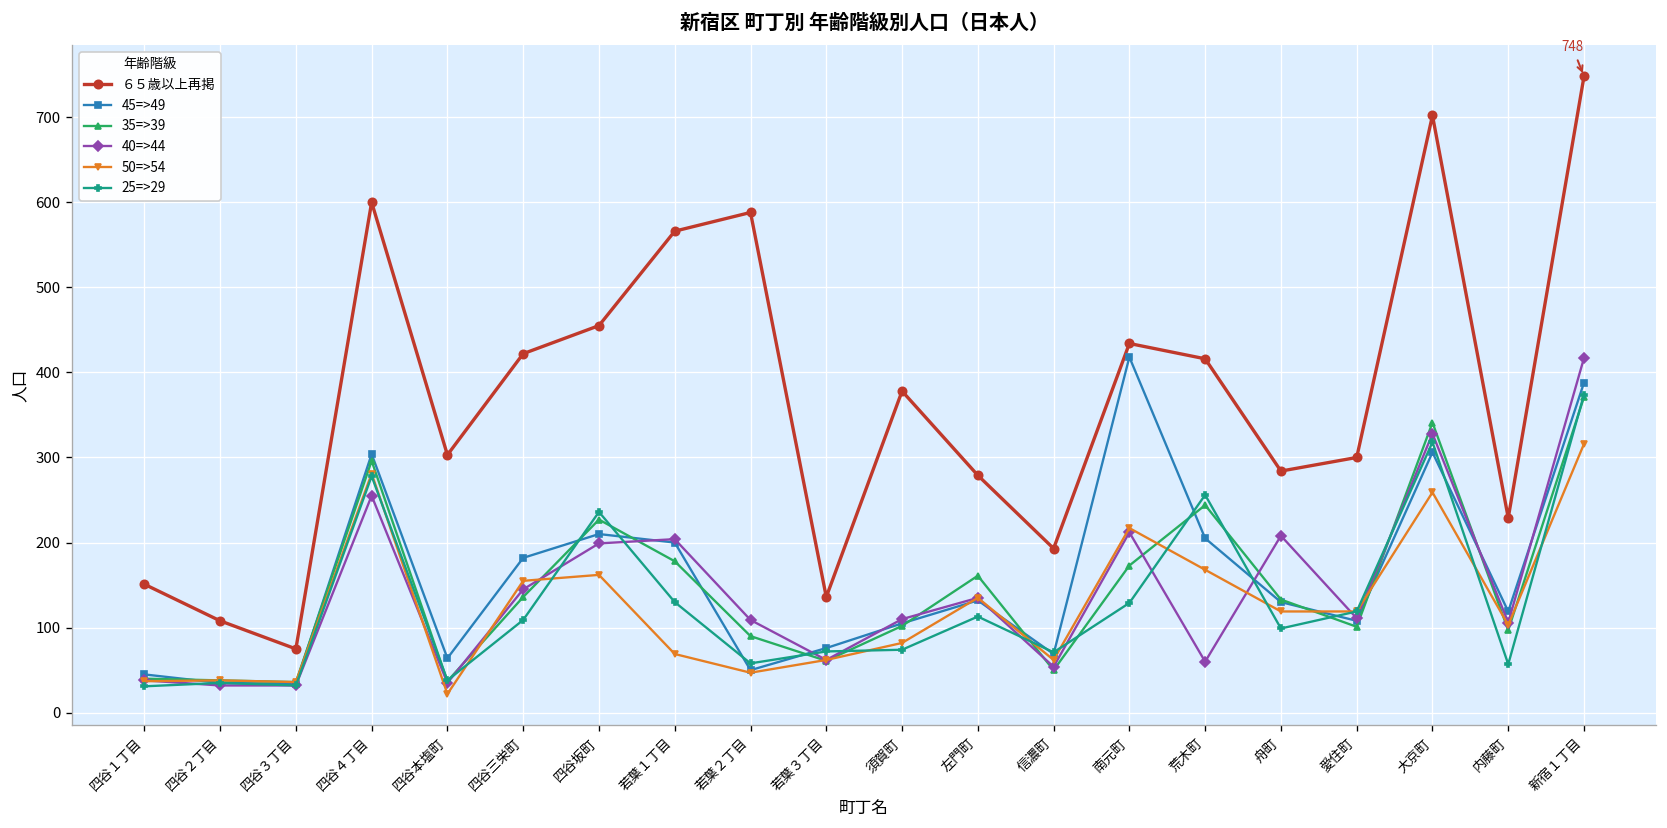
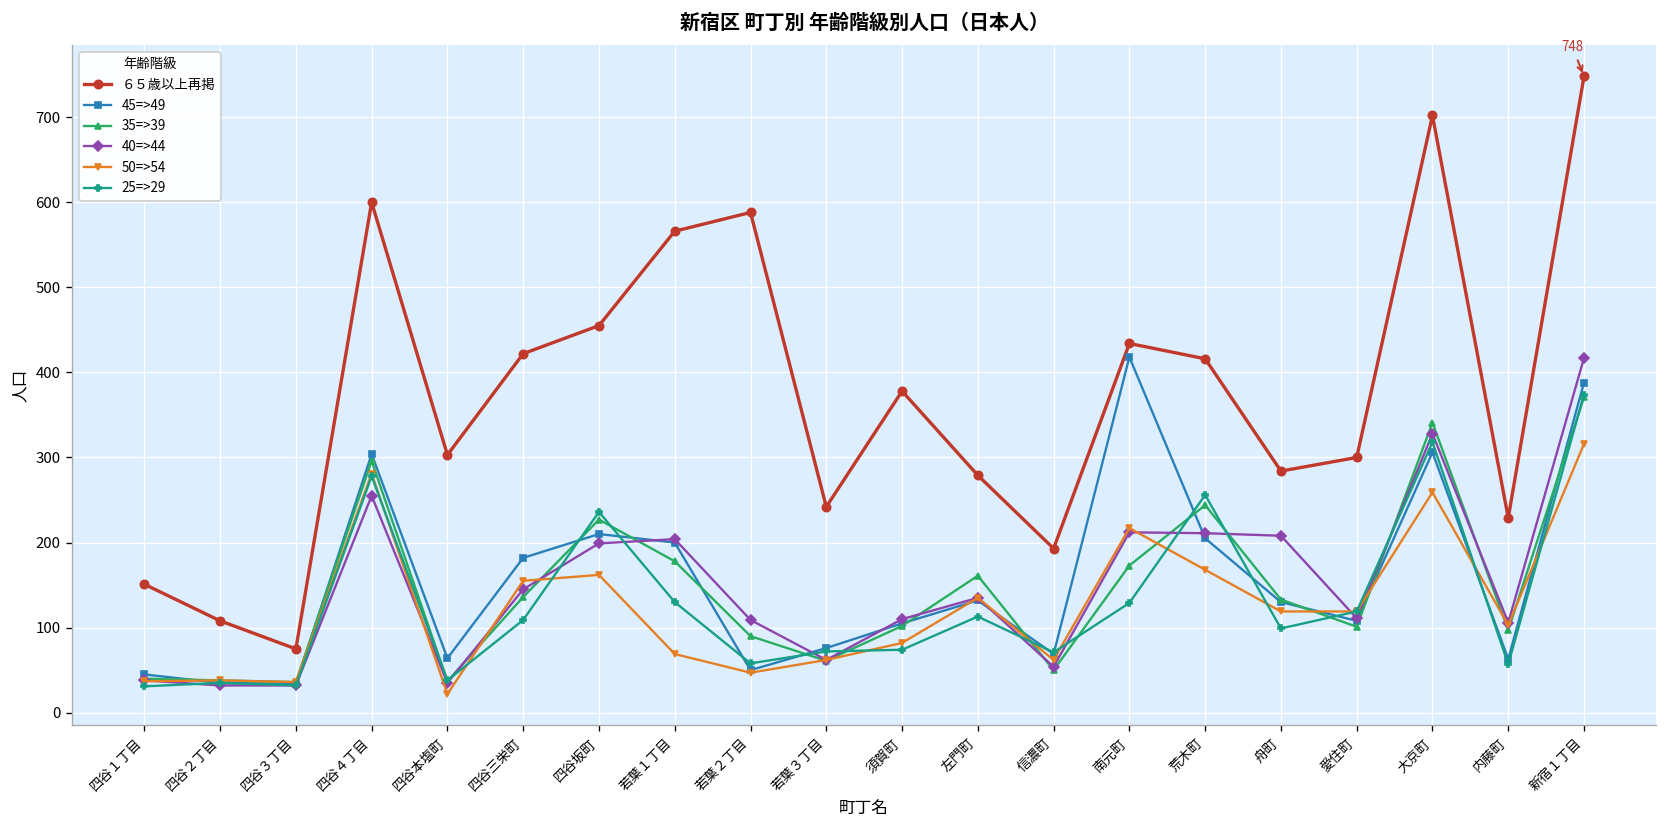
６５歳以上再掲, 若葉３丁目: 140 -> 240
40=>44, 荒木町: 60 -> 210
45=>49, 内藤町: 120 -> 60
